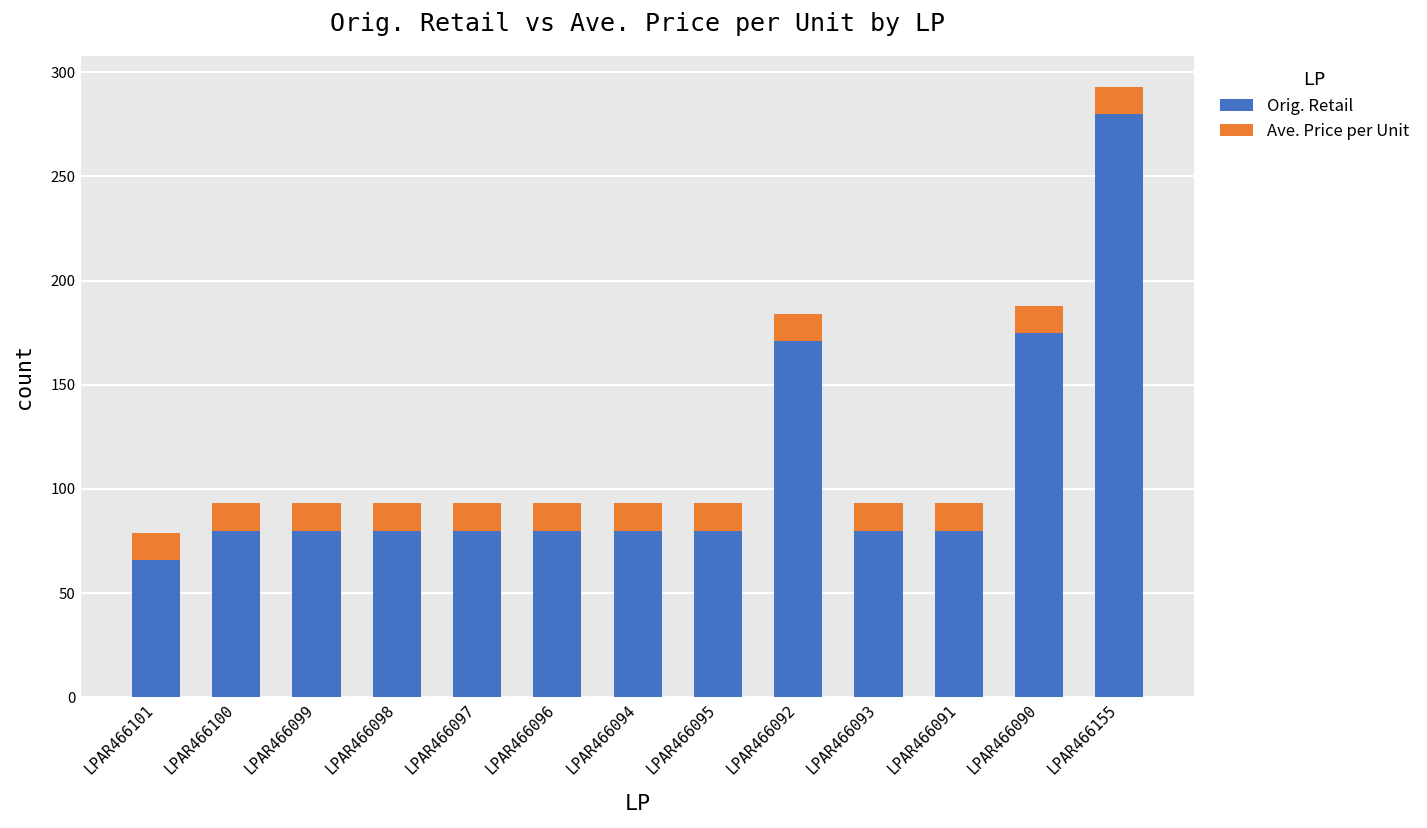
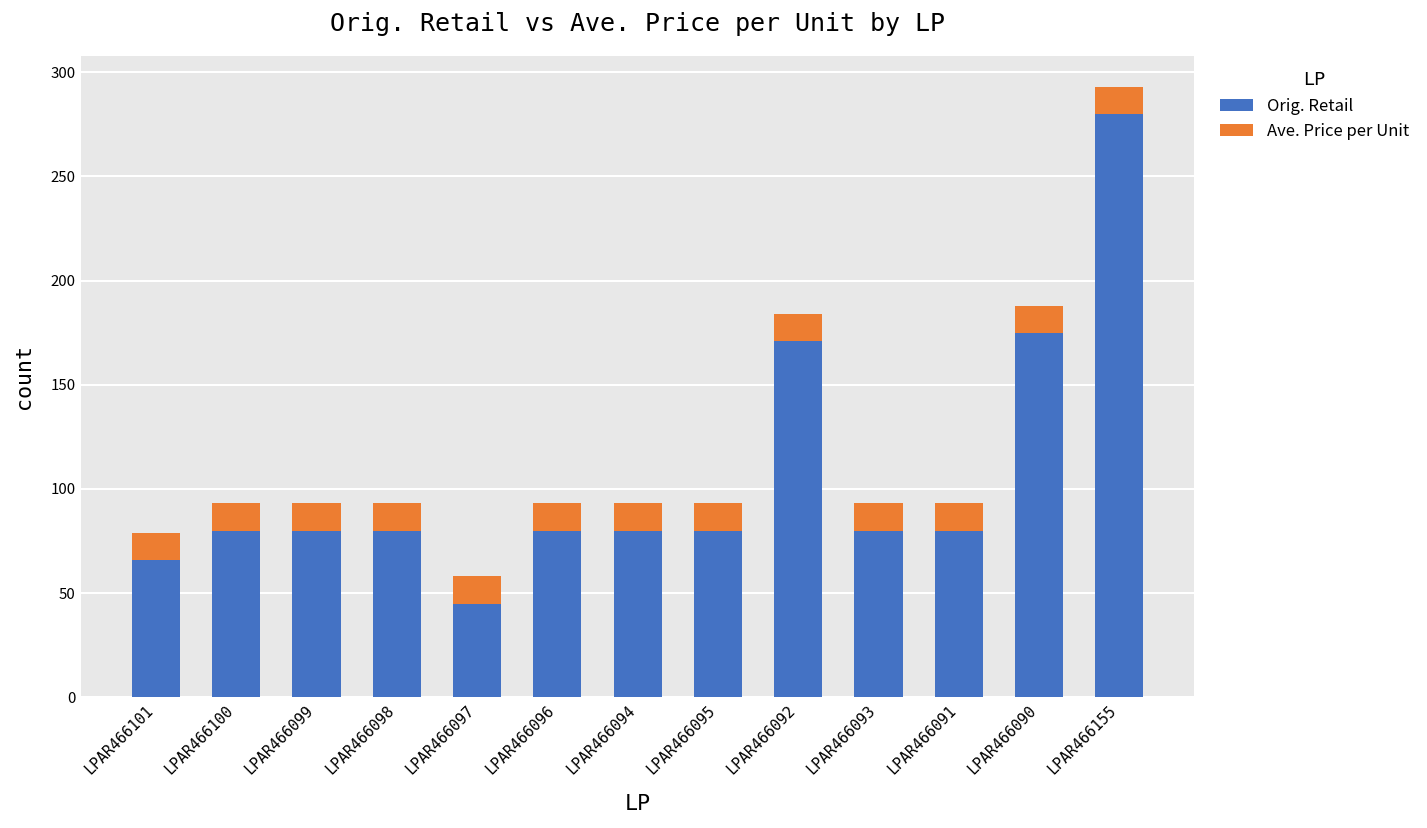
Orig. Retail, LPAR466097: 80 -> 45
